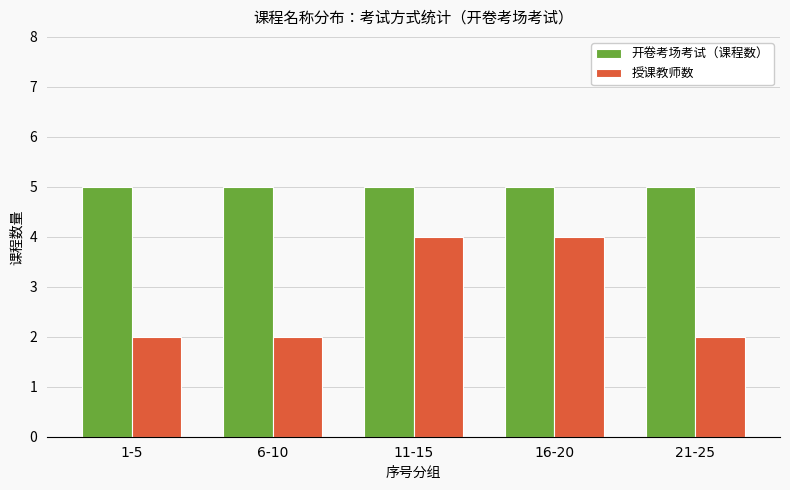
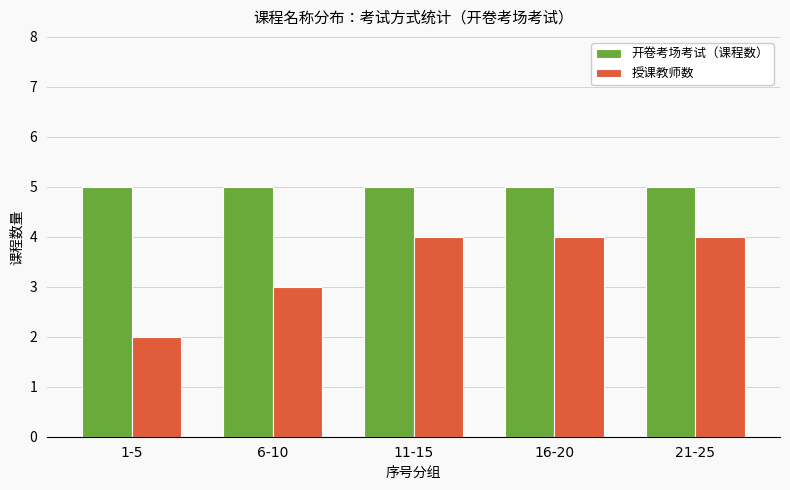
授课教师数, 6-10: 2 -> 3
授课教师数, 21-25: 2 -> 4
